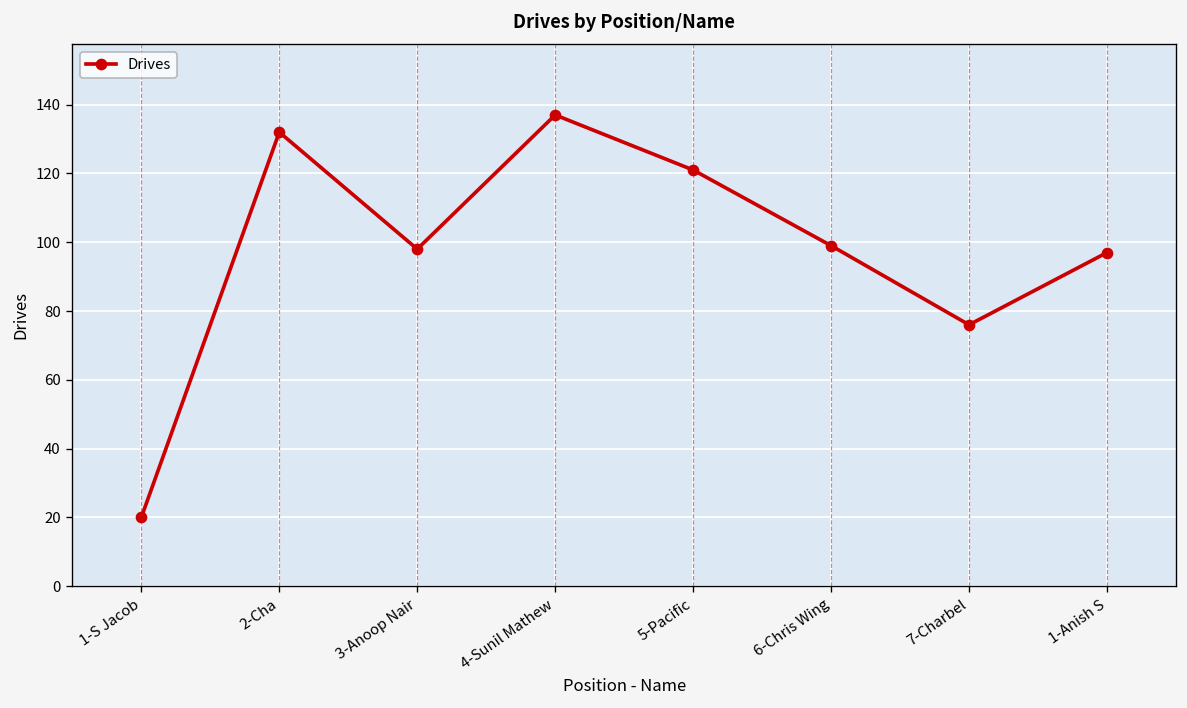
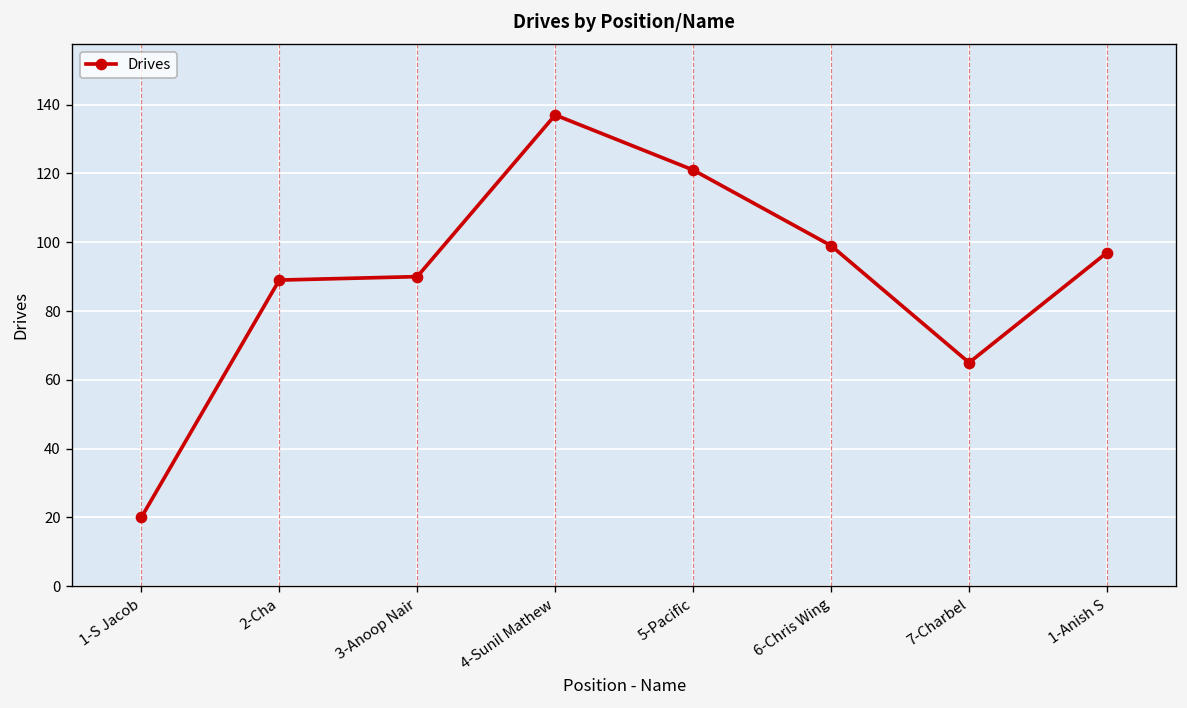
2-Cha: 132 -> 89
3-Anoop Nair: 98 -> 90
7-Charbel: 76 -> 65
